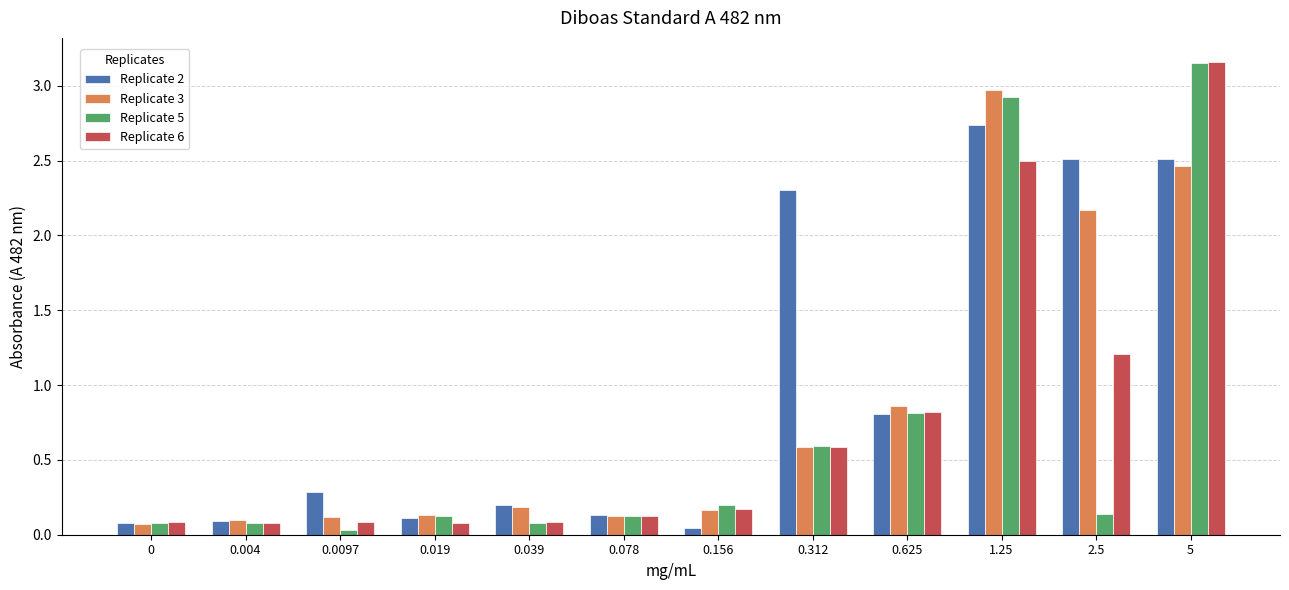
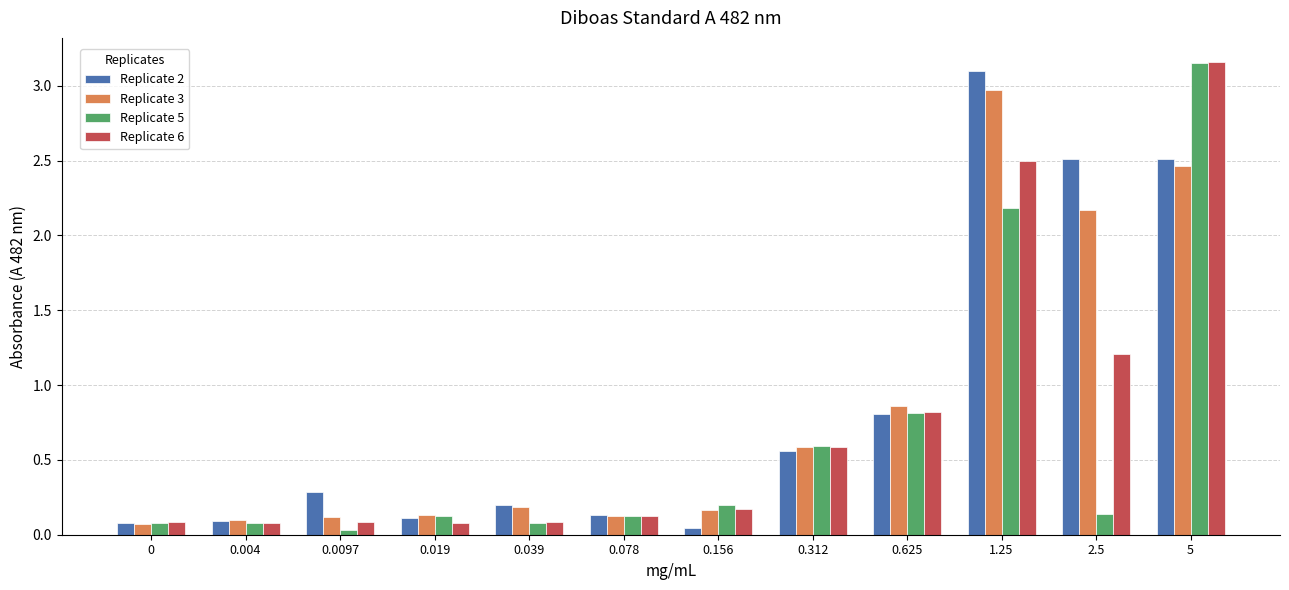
Replicate 2, 0.312: 2.30 -> 0.56
Replicate 2, 1.25: 2.74 -> 3.10
Replicate 5, 1.25: 2.93 -> 2.18
